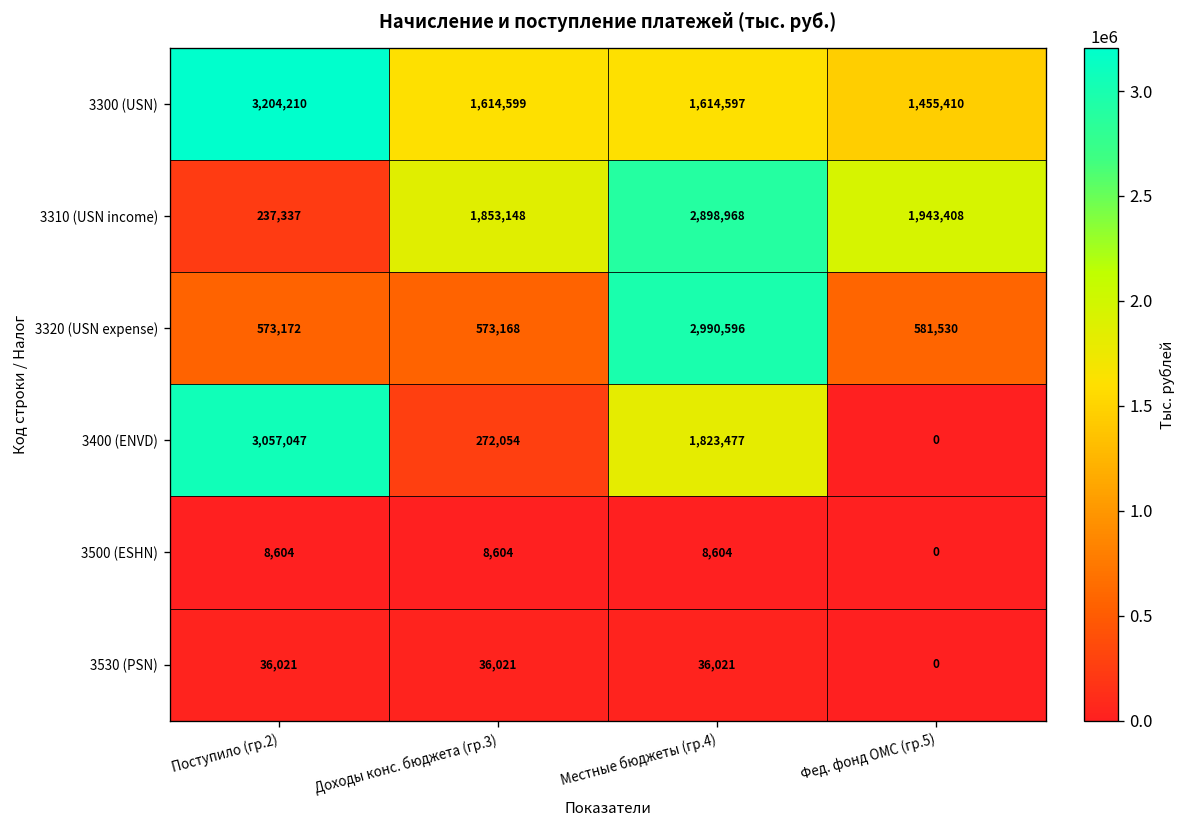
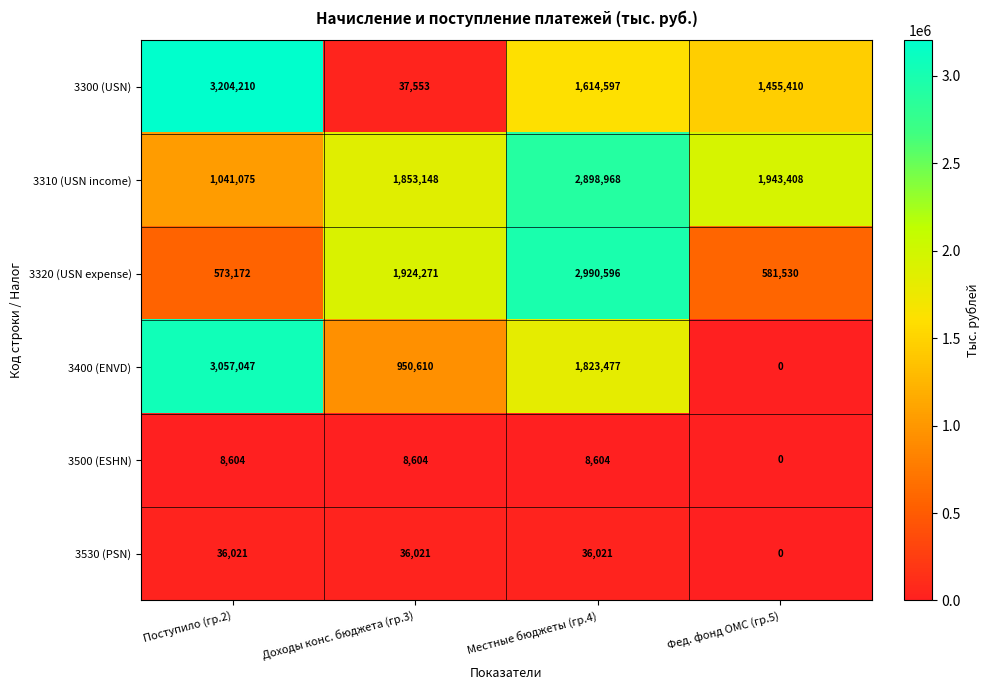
3300 (USN), Доходы конс. бюджета (гр.3): 1,614,599 -> 37,553
3310 (USN income), Поступило (гр.2): 237,337 -> 1,041,075
3320 (USN expense), Доходы конс. бюджета (гр.3): 573,168 -> 1,924,271
3400 (ENVD), Доходы конс. бюджета (гр.3): 272,054 -> 950,610
